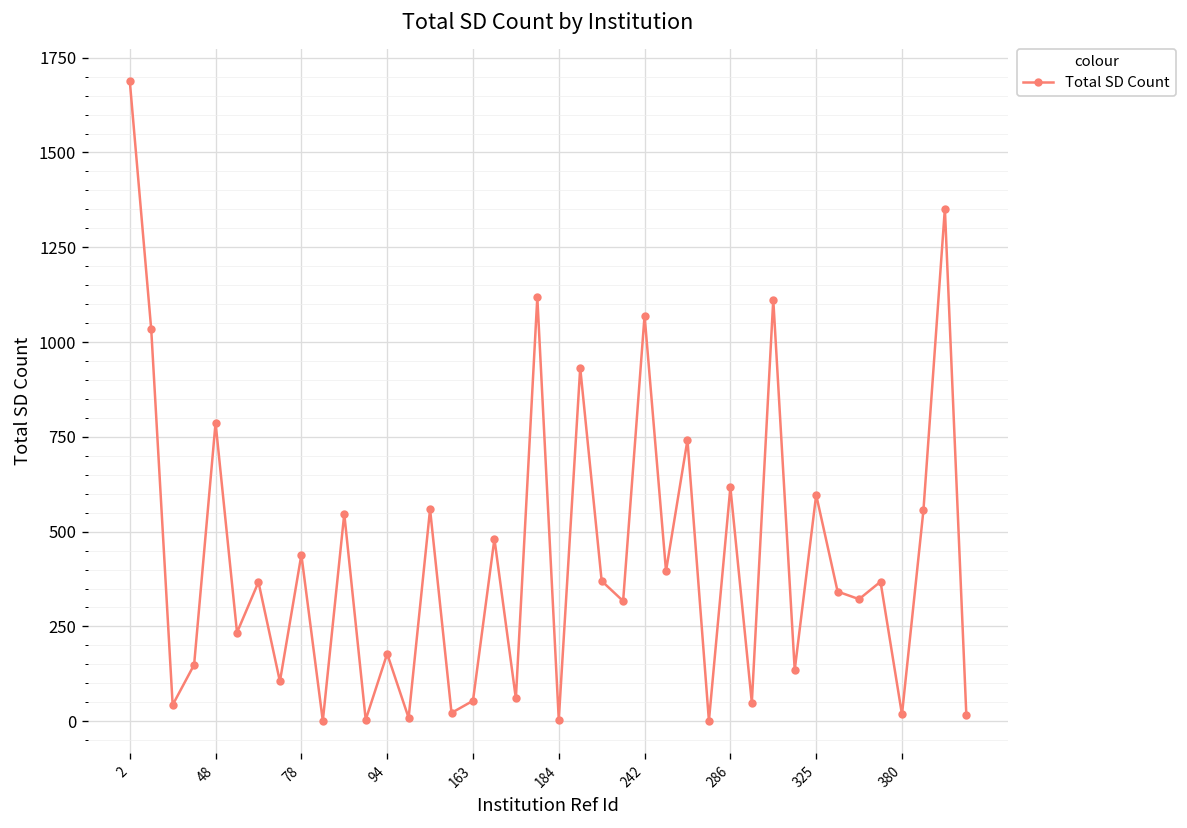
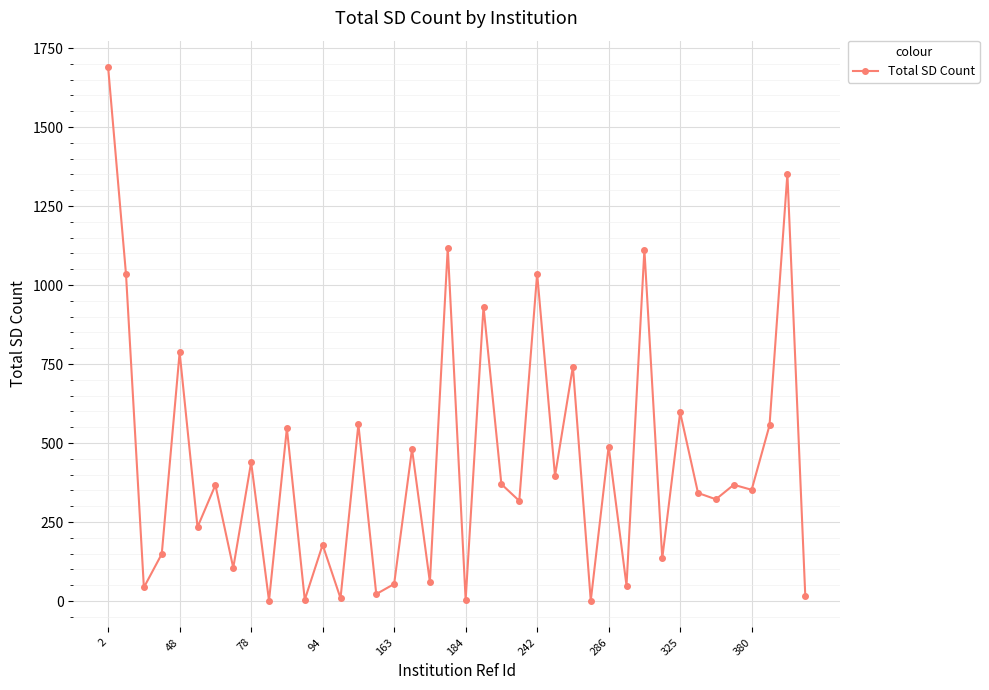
242: 1070 -> 1040
286: 620 -> 490
380: 20 -> 350
